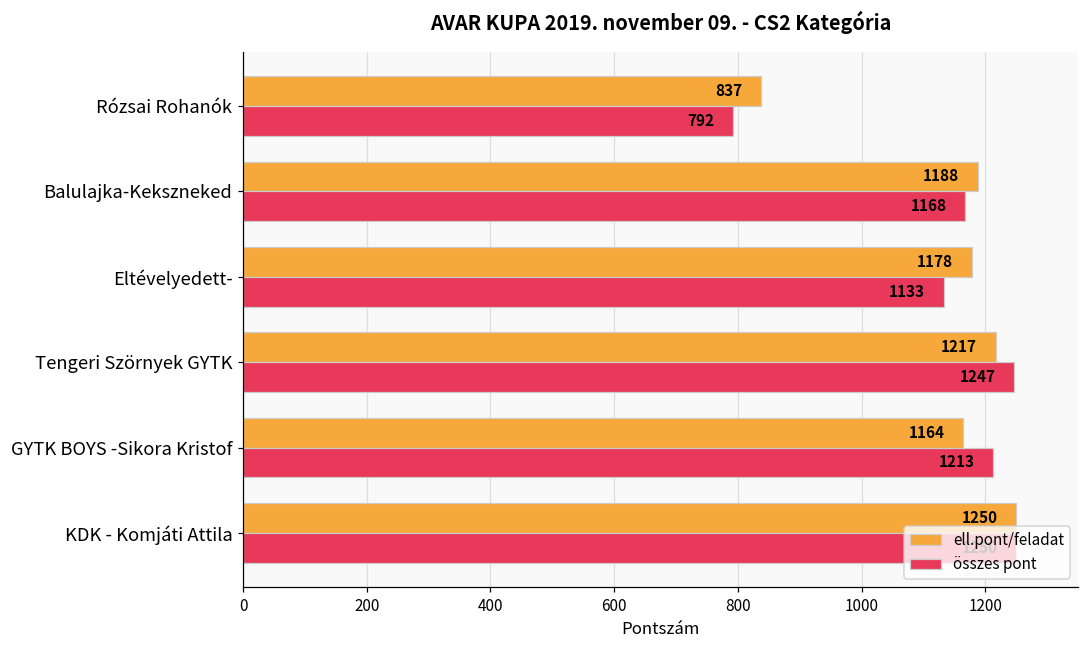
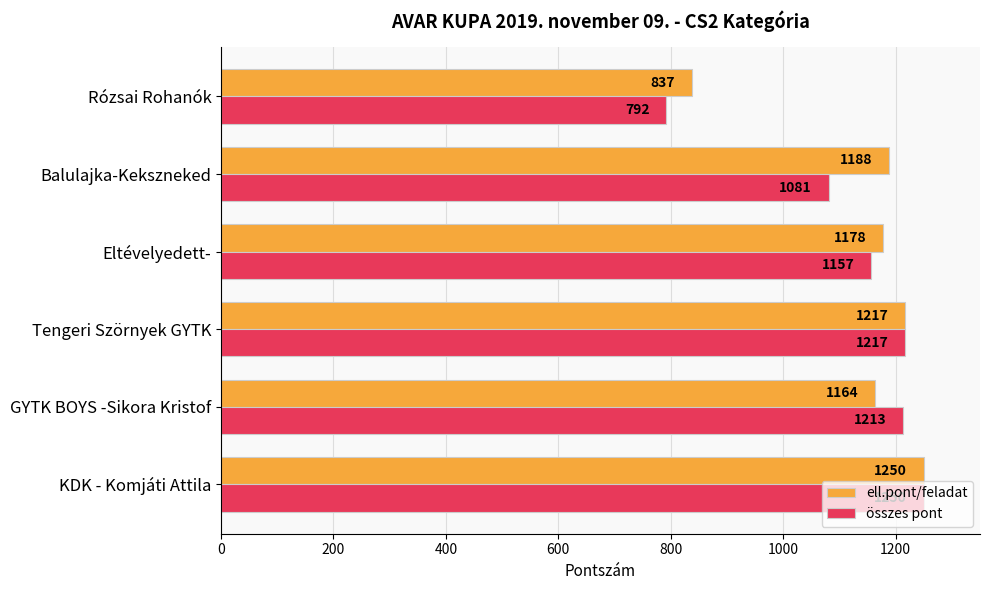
összes pont, Balulajka-Kekszneked: 1168 -> 1081
összes pont, Eltévelyedett-: 1133 -> 1157
összes pont, Tengeri Szörnyek GYTK: 1247 -> 1217
